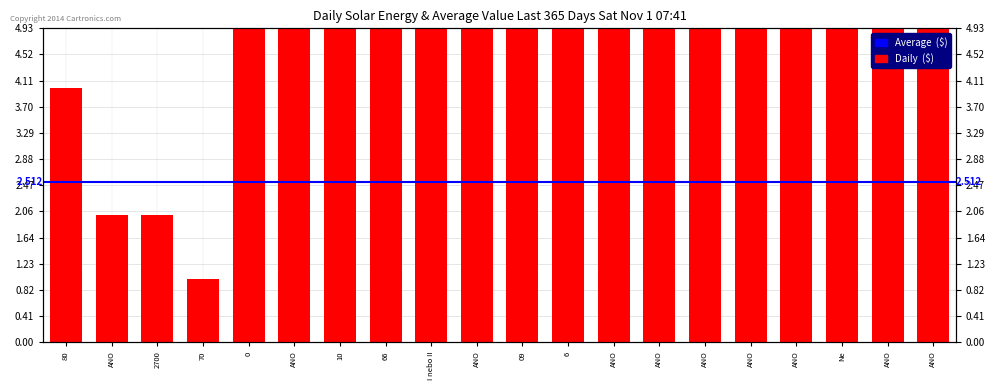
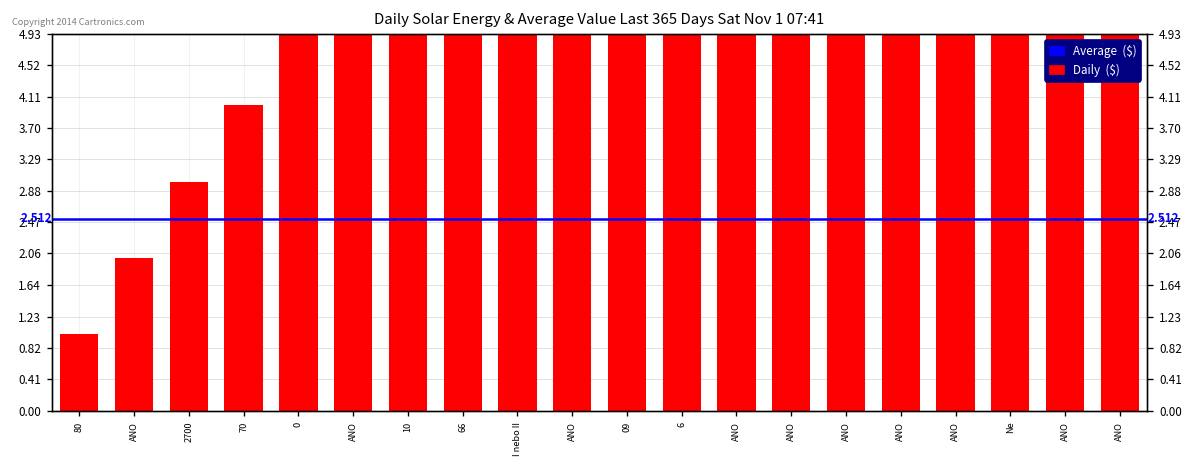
80: 4 -> 1
2700: 2 -> 3
70: 1 -> 4
